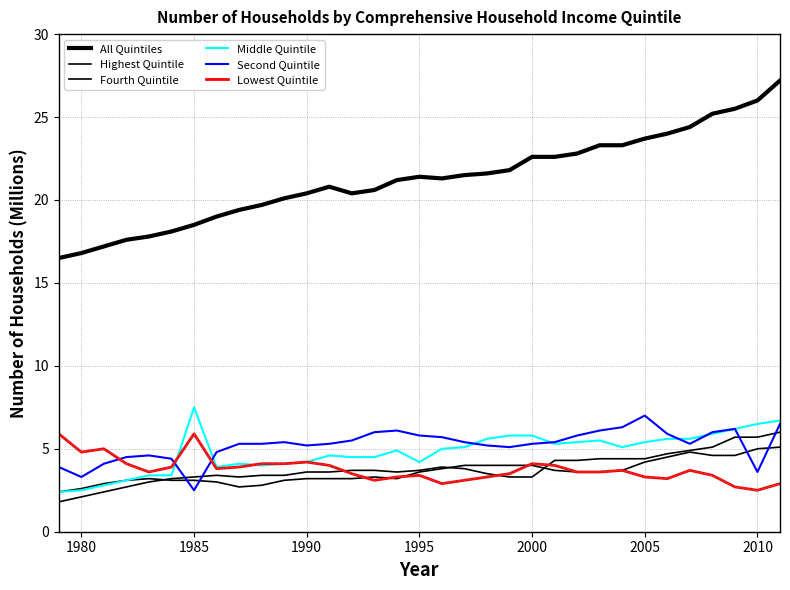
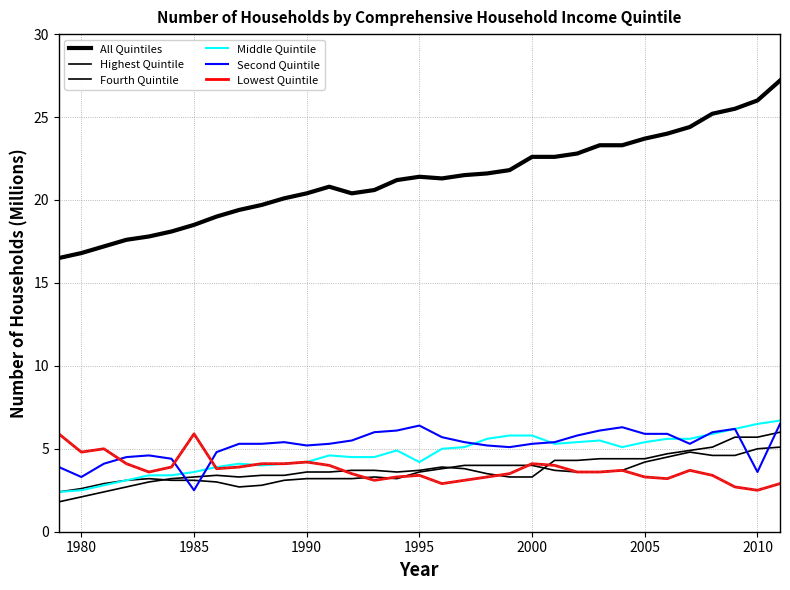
Middle Quintile, 1985: 7.5 -> 3.6
Second Quintile, 1995: 5.8 -> 6.4
Second Quintile, 2005: 7.0 -> 5.9
